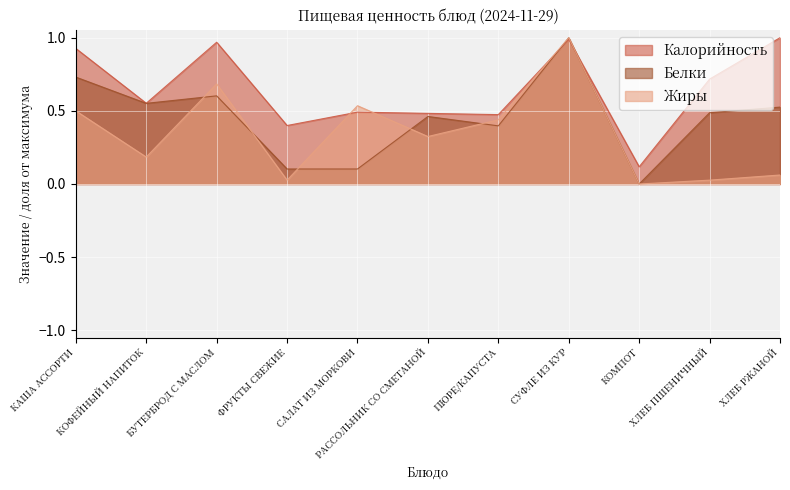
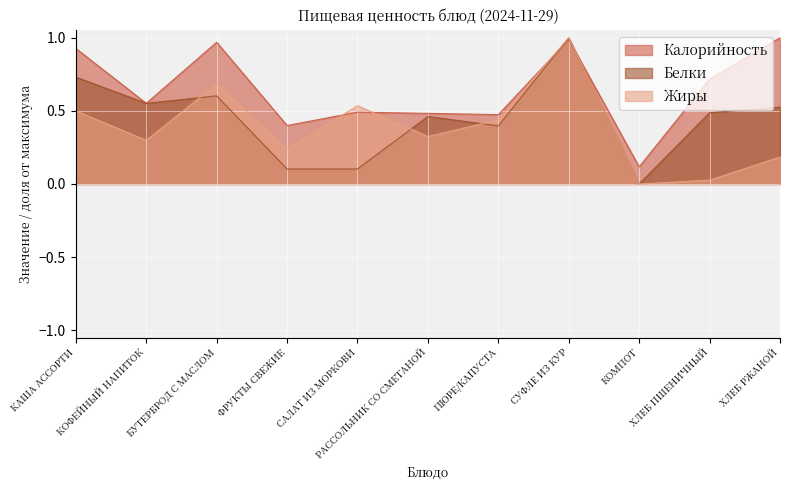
Жиры, КОФЕЙНЫЙ НАПИТОК: 0.18 -> 0.30
Жиры, ФРУКТЫ СВЕЖИЕ: 0.03 -> 0.24
Жиры, ХЛЕБ РЖАНОЙ: 0.06 -> 0.18
